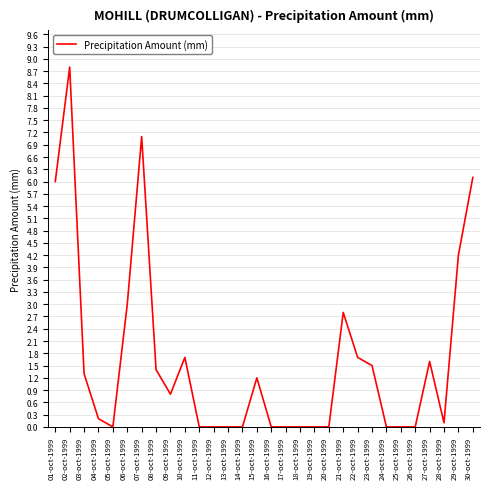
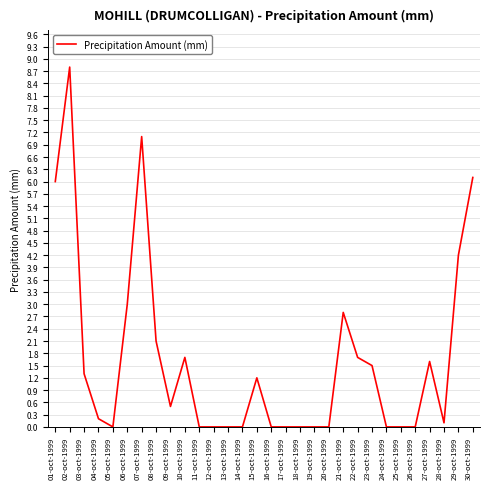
08-oct-1999: 1.4 -> 2.1
09-oct-1999: 0.8 -> 0.5
